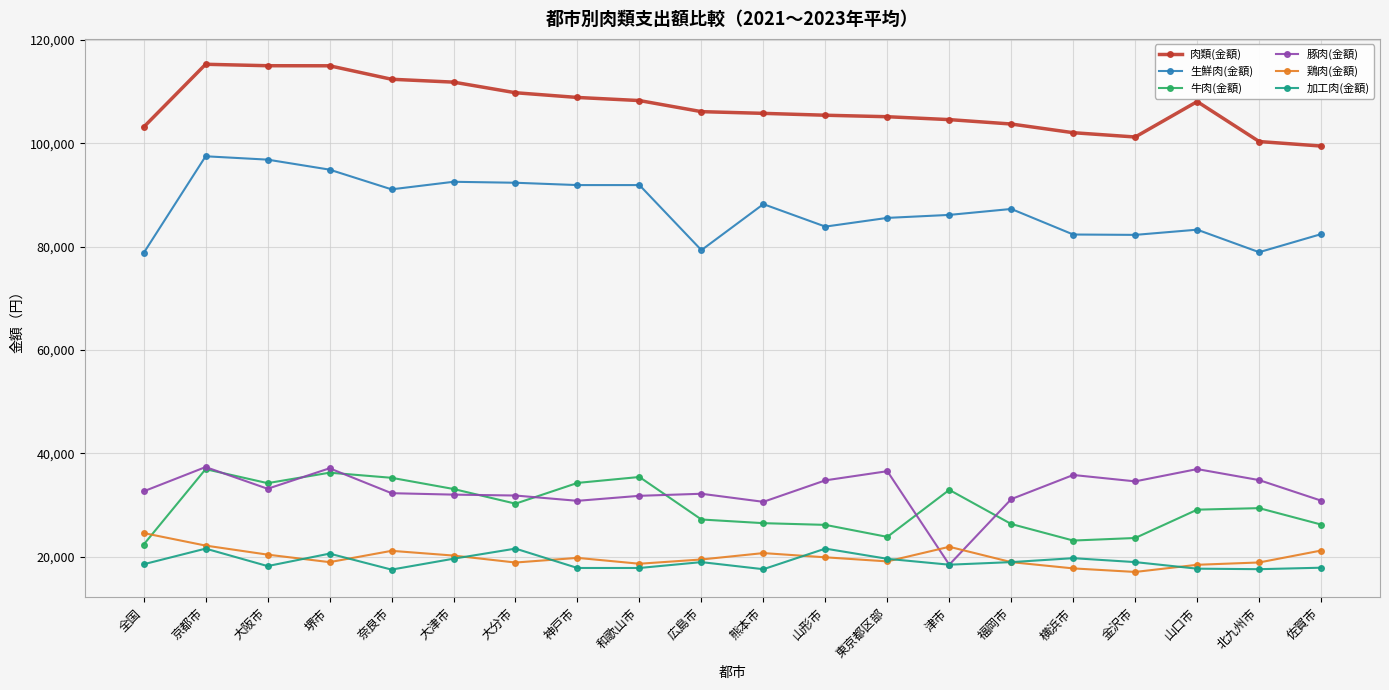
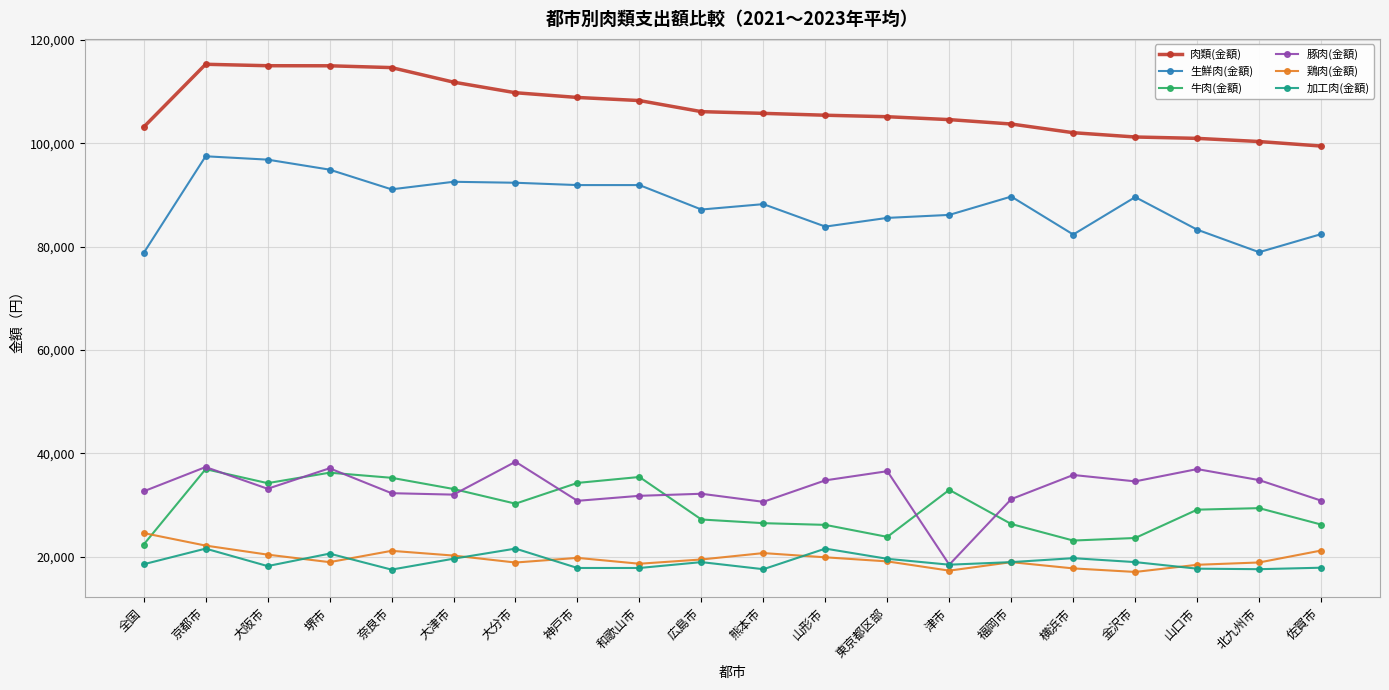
肉類(金額), 奈良市: 112,000 -> 115,000
豚肉(金額), 大分市: 32,000 -> 38,000
生鮮肉(金額), 広島市: 79,000 -> 87,000
鶏肉(金額), 津市: 22,000 -> 17,000
生鮮肉(金額), 福岡市: 87,000 -> 90,000
生鮮肉(金額), 金沢市: 82,000 -> 90,000
肉類(金額), 山口市: 108,000 -> 101,000
